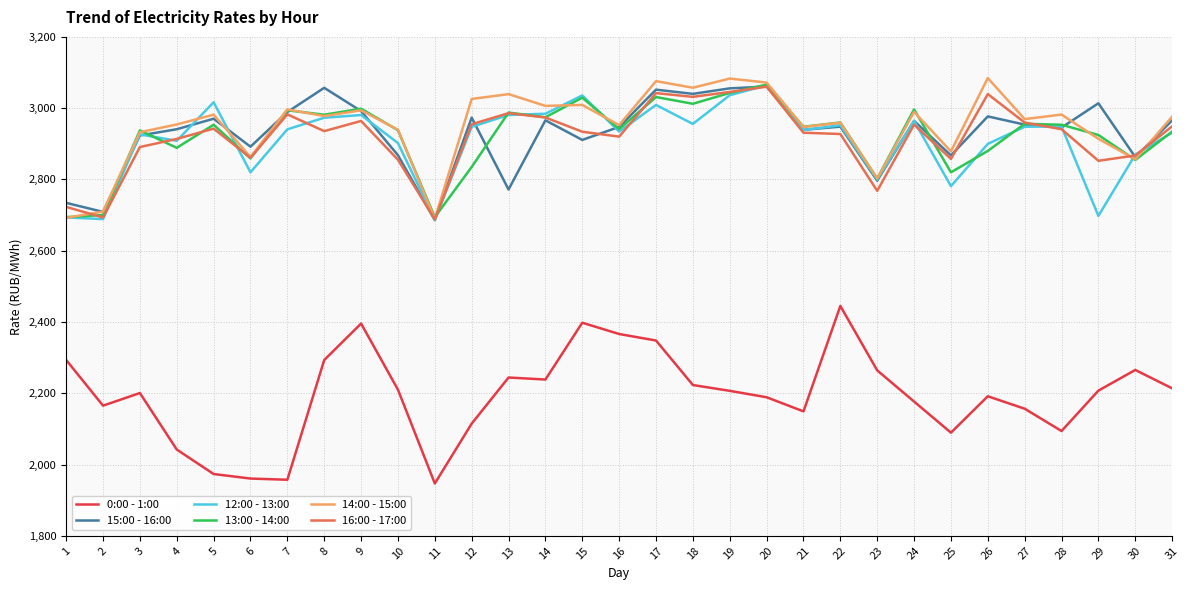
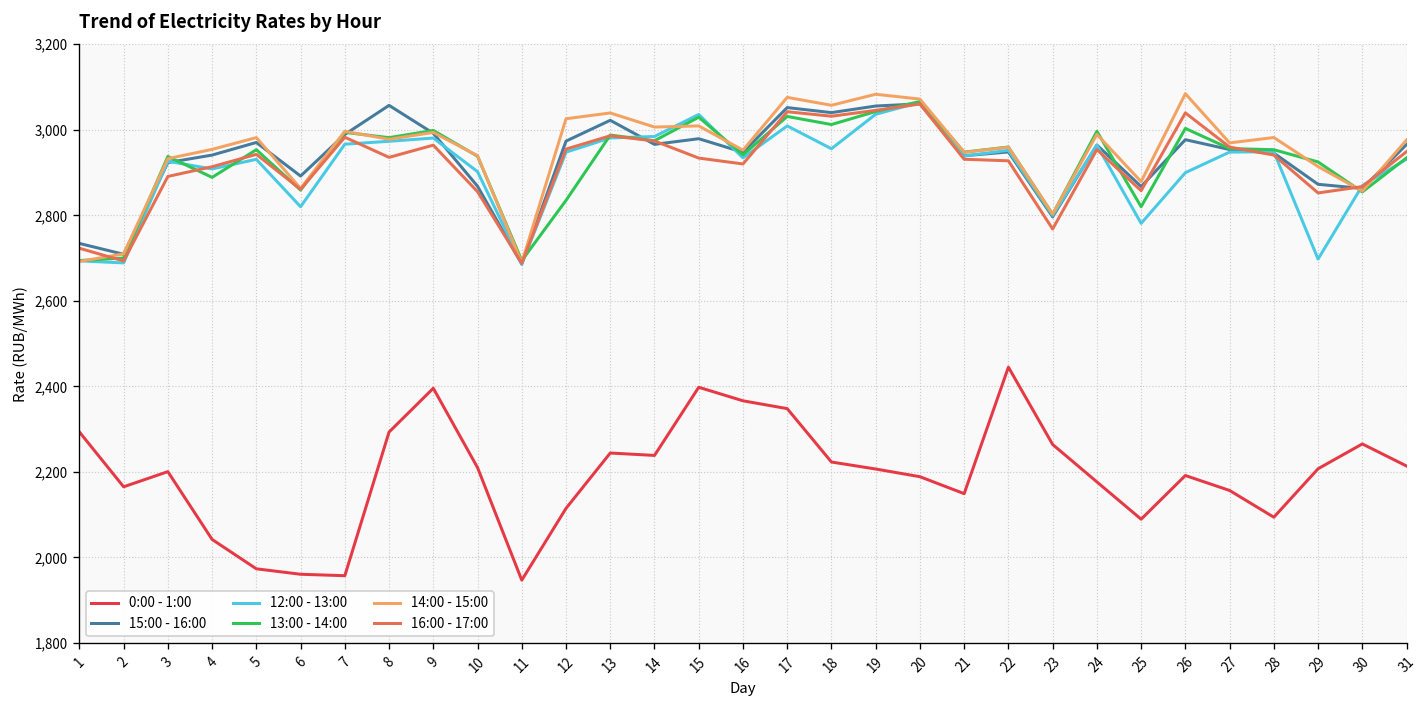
12:00 - 13:00, 5: 3,020 -> 2,930
12:00 - 13:00, 7: 2,940 -> 2,970
15:00 - 16:00, 13: 2,770 -> 3,020
15:00 - 16:00, 15: 2,910 -> 2,980
13:00 - 14:00, 26: 2,880 -> 3,000
15:00 - 16:00, 29: 3,010 -> 2,870
